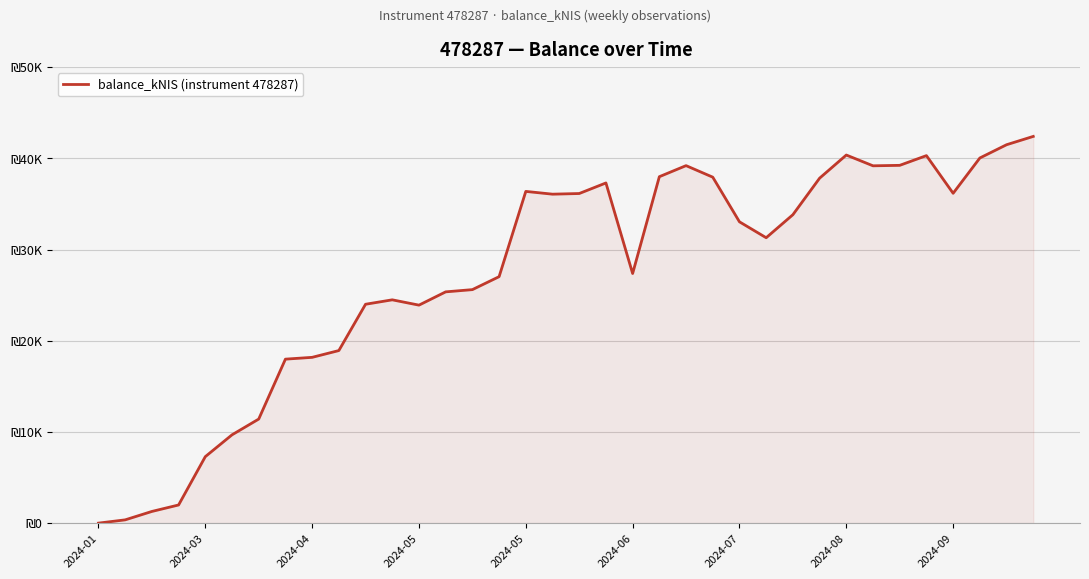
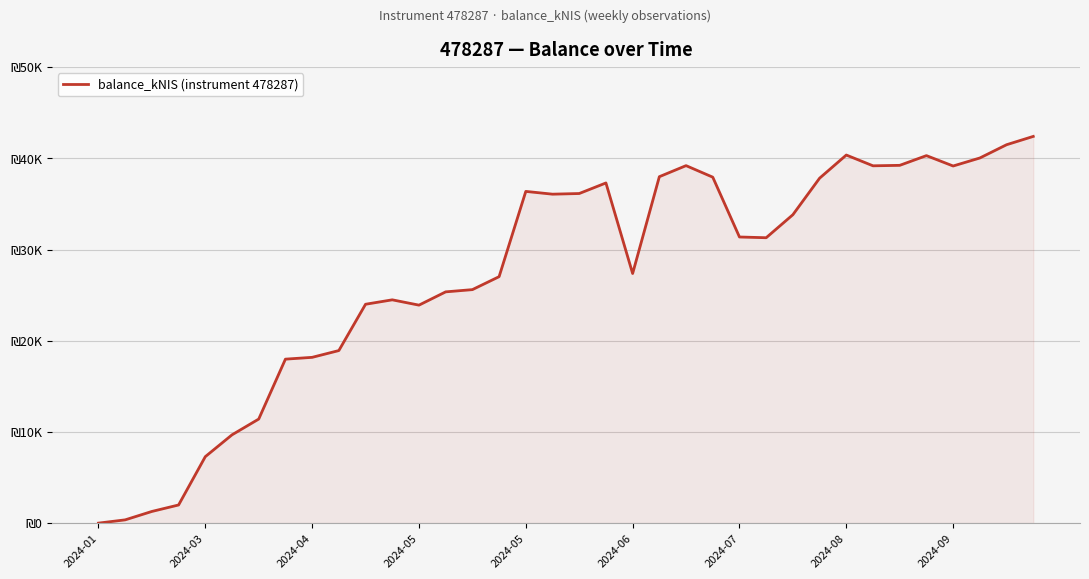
2024-07: ₪33000 -> ₪31000
2024-09: ₪36000 -> ₪39000
